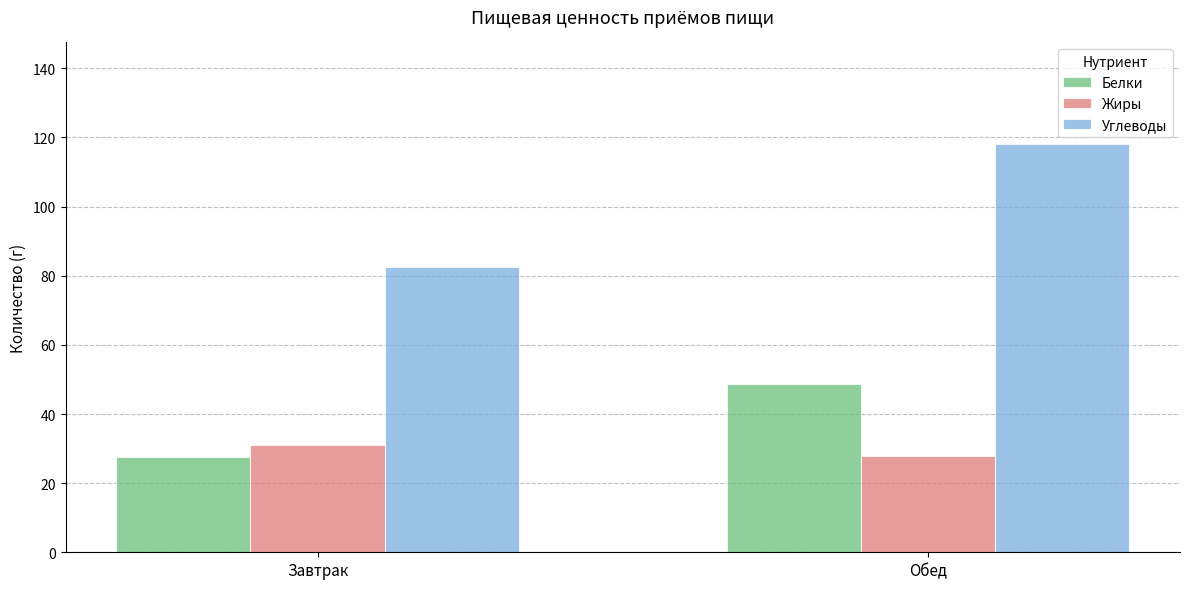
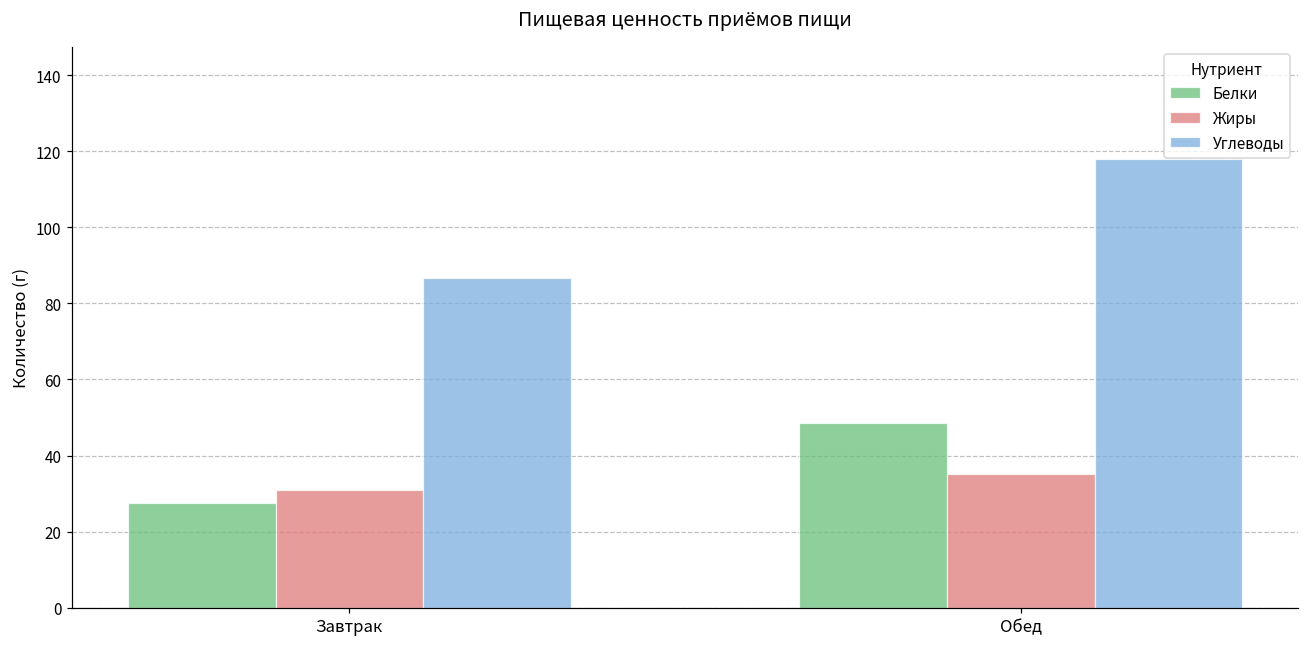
Углеводы, Завтрак: 83 -> 87
Жиры, Обед: 28 -> 35
